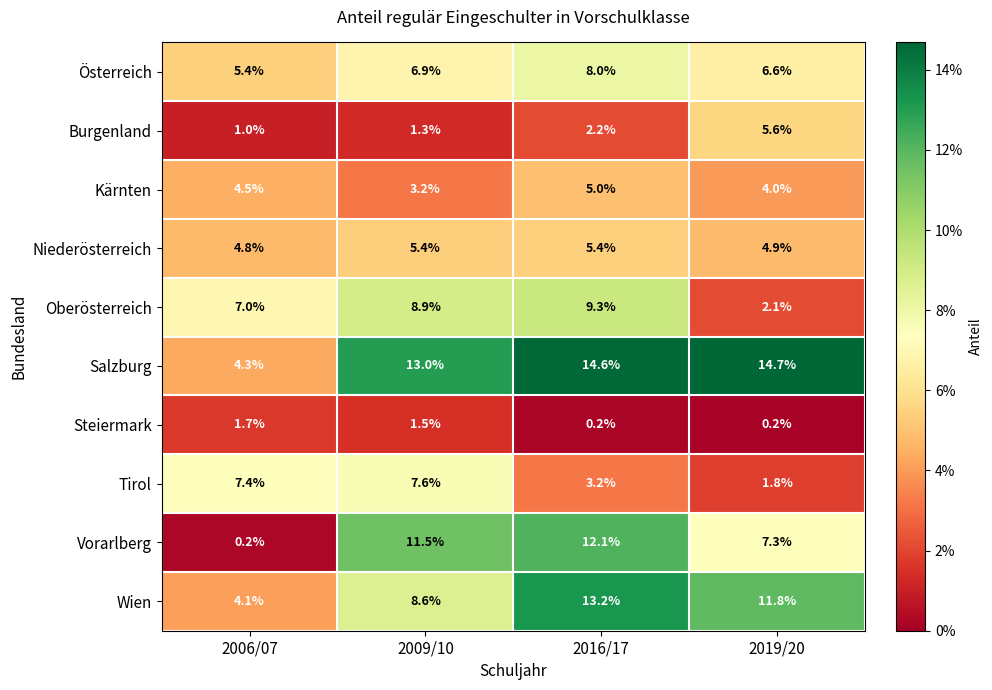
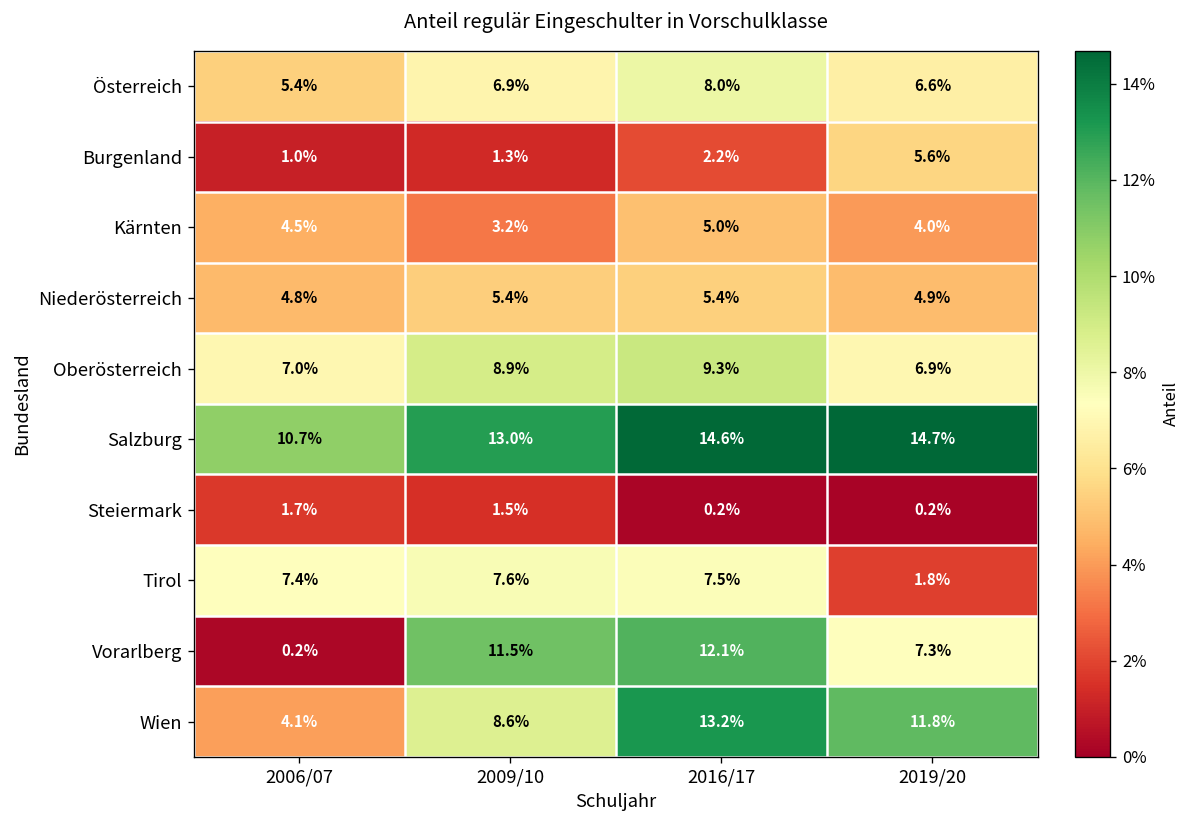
Oberösterreich, 2019/20: 2.1% -> 6.9%
Salzburg, 2006/07: 4.3% -> 10.7%
Tirol, 2016/17: 3.2% -> 7.5%
